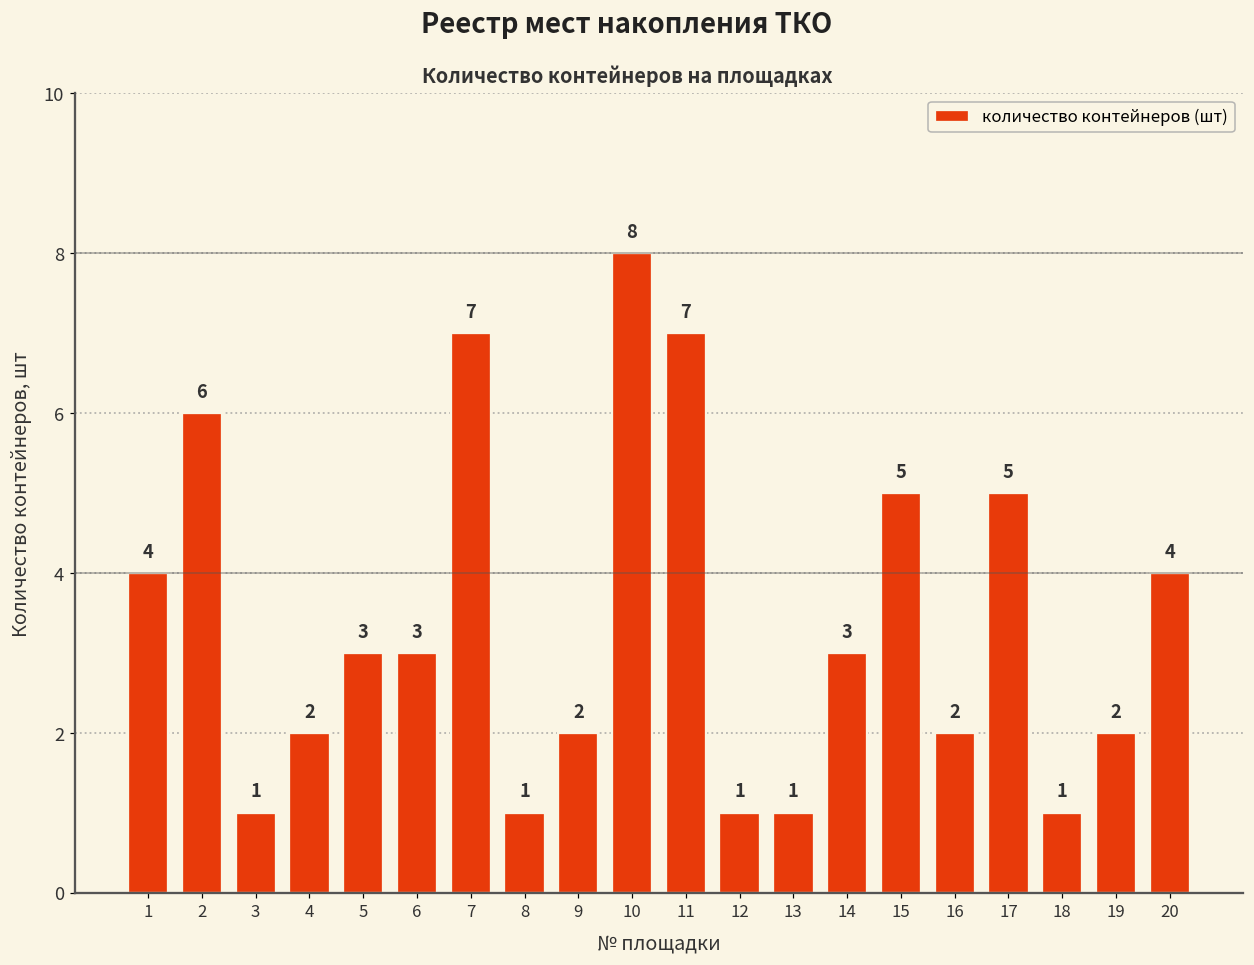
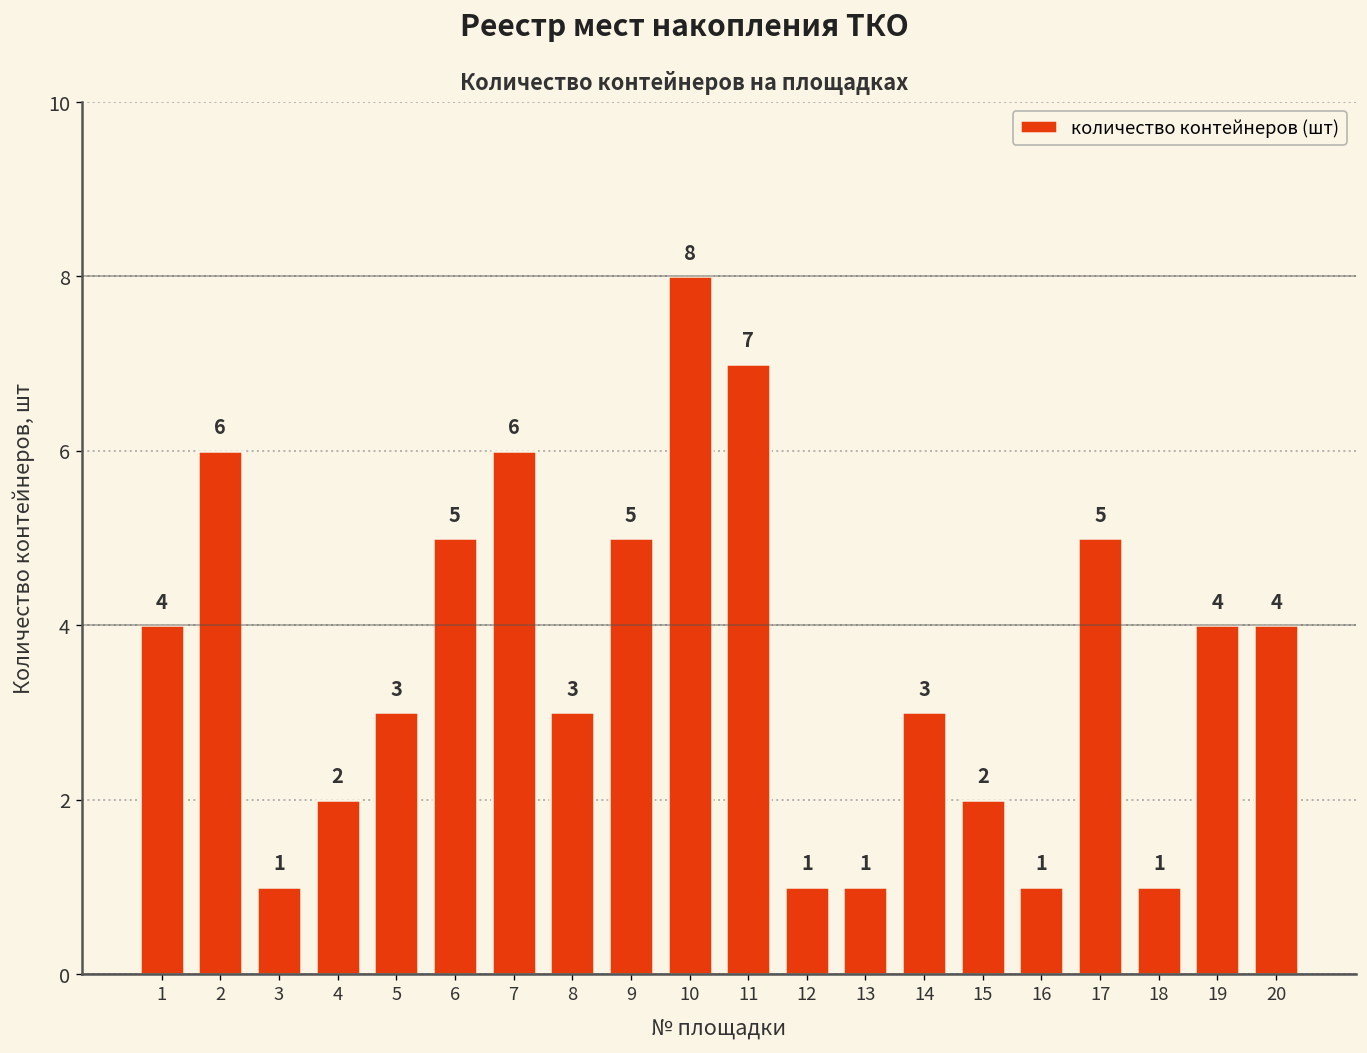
6: 3 -> 5
7: 7 -> 6
8: 1 -> 3
9: 2 -> 5
15: 5 -> 2
16: 2 -> 1
19: 2 -> 4
